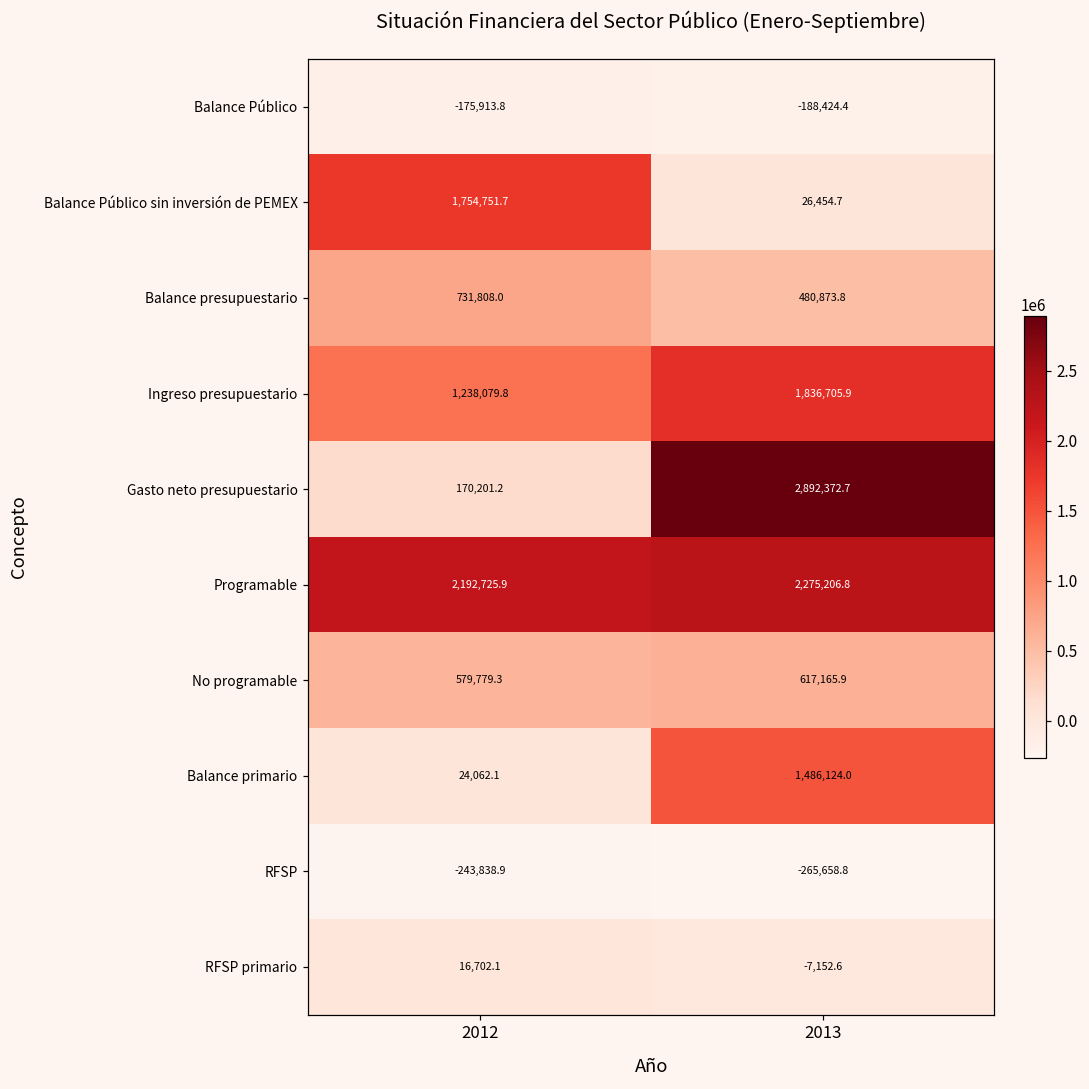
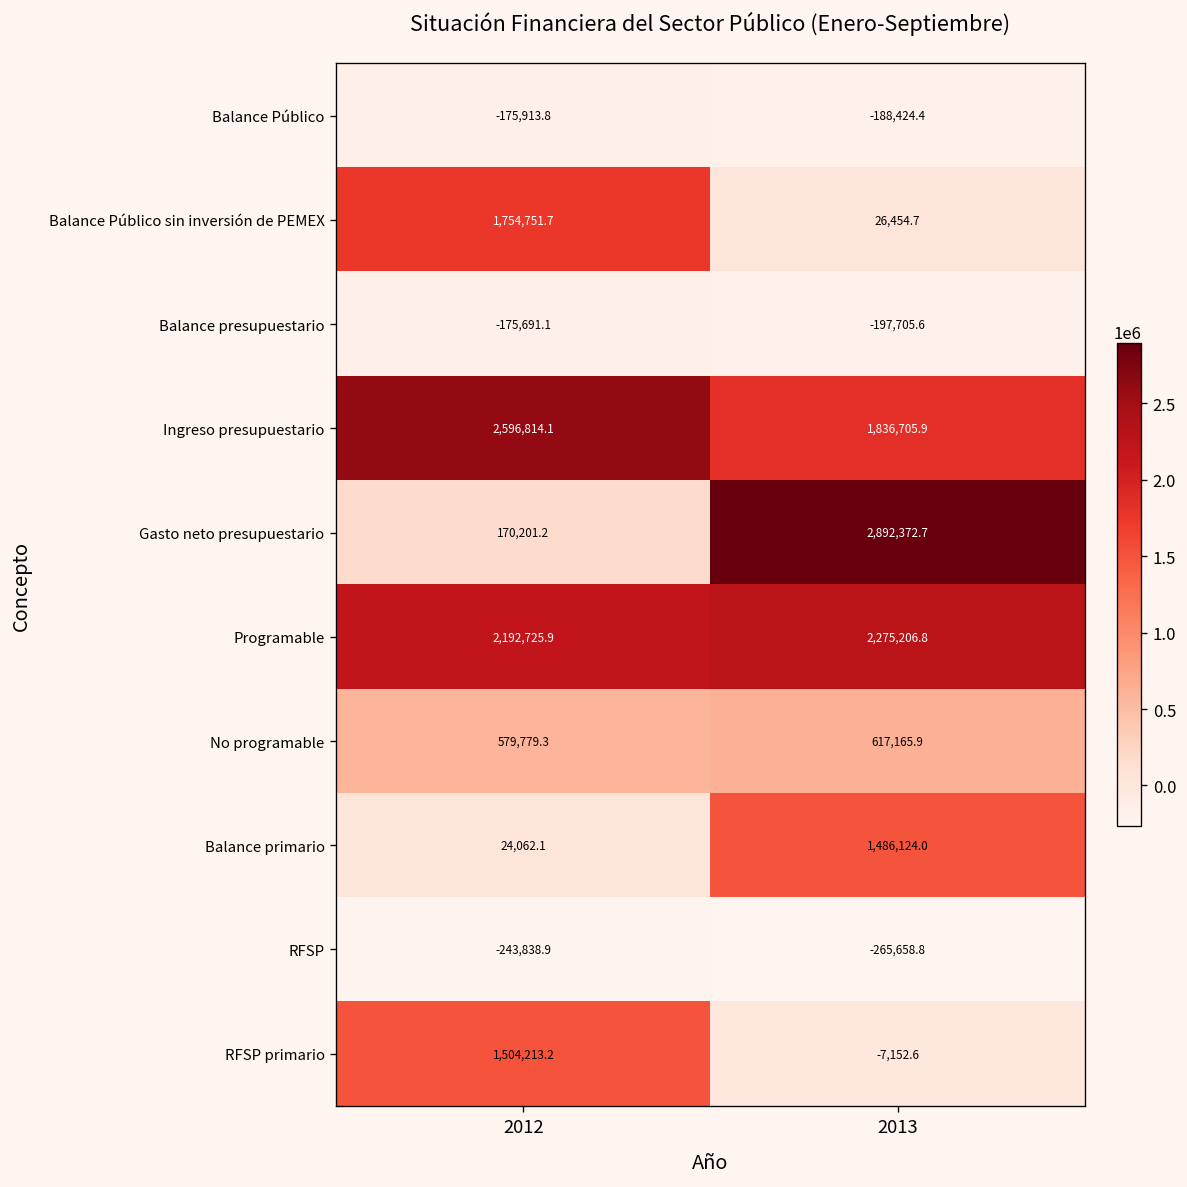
Balance presupuestario, 2012: 731,808.0 -> -175,691.1
Balance presupuestario, 2013: 480,873.8 -> -197,705.6
Ingreso presupuestario, 2012: 1,238,079.8 -> 2,596,814.1
RFSP primario, 2012: 16,702.1 -> 1,504,213.2
